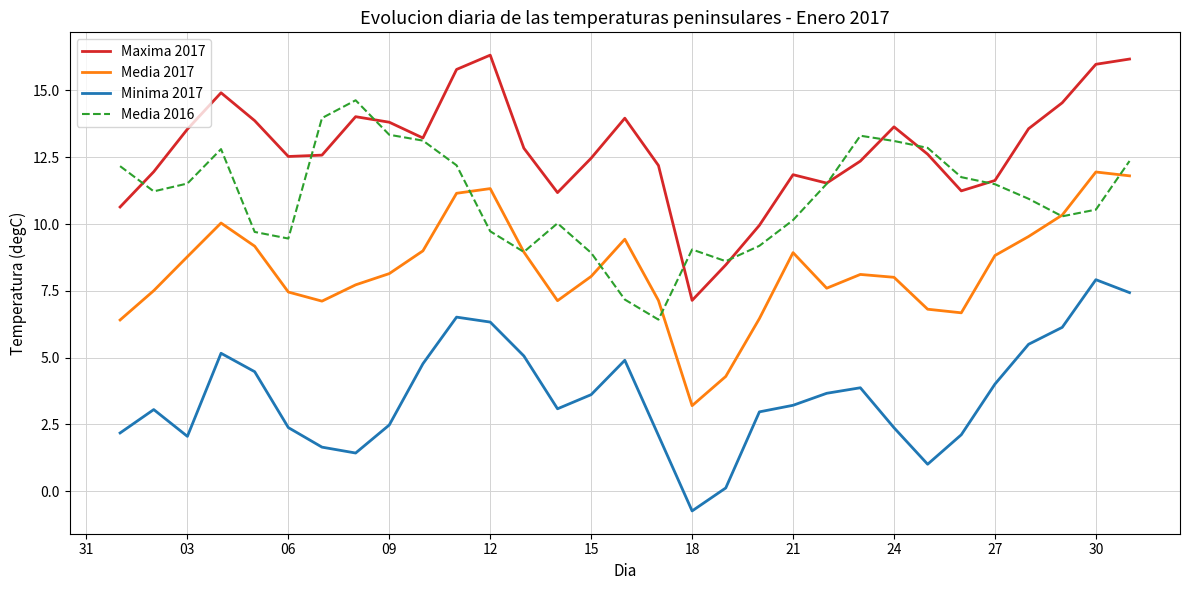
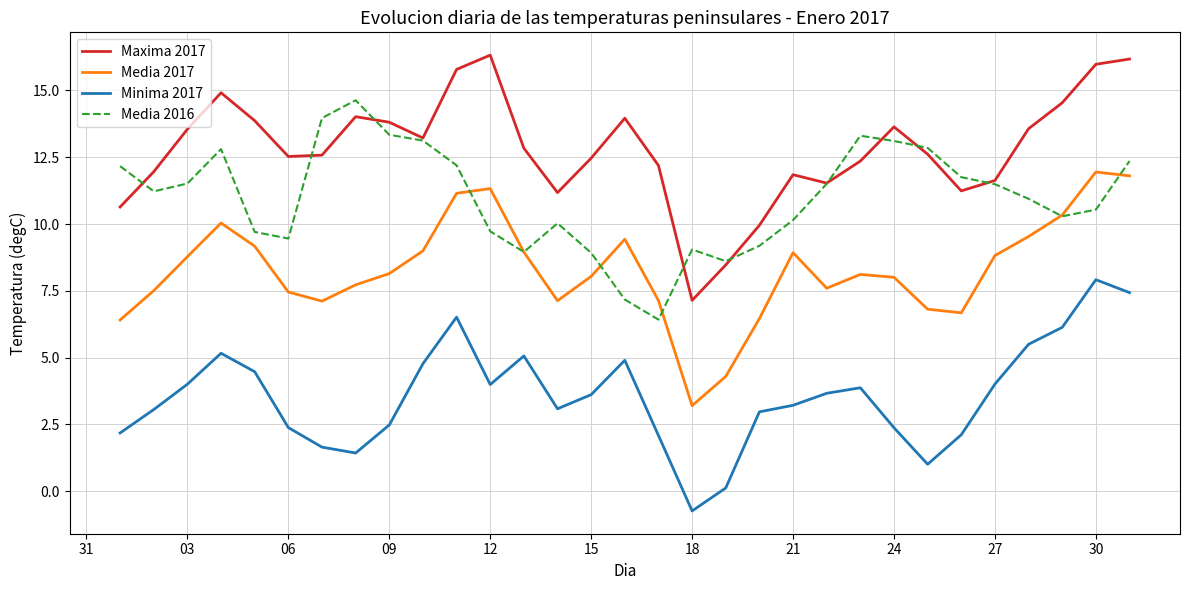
Minima 2017, 03: 2.0 -> 4.0
Minima 2017, 12: 6.3 -> 4.0
